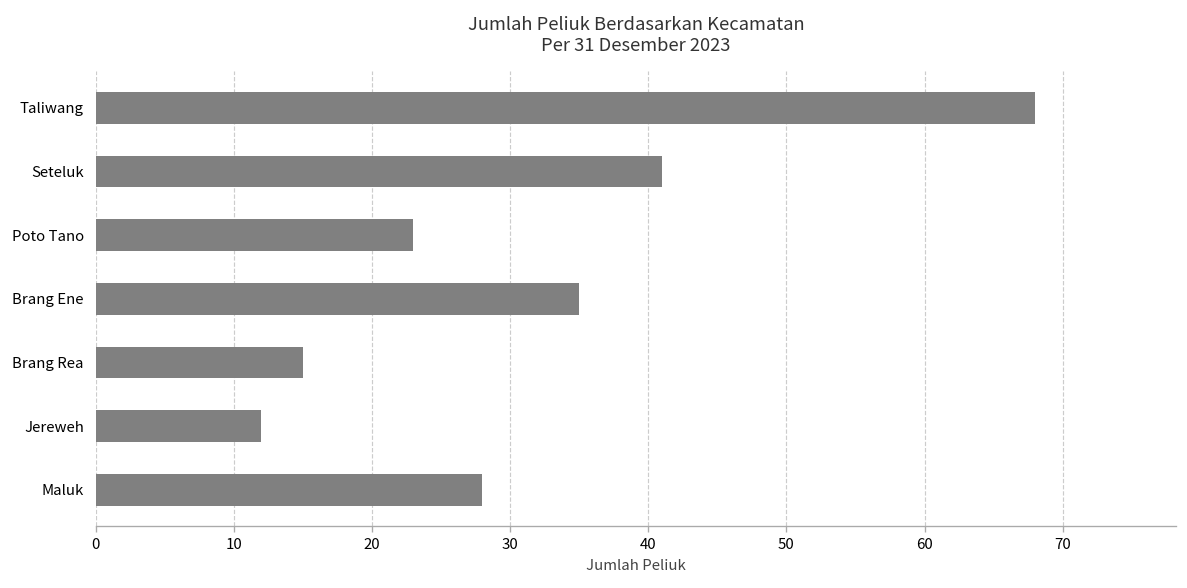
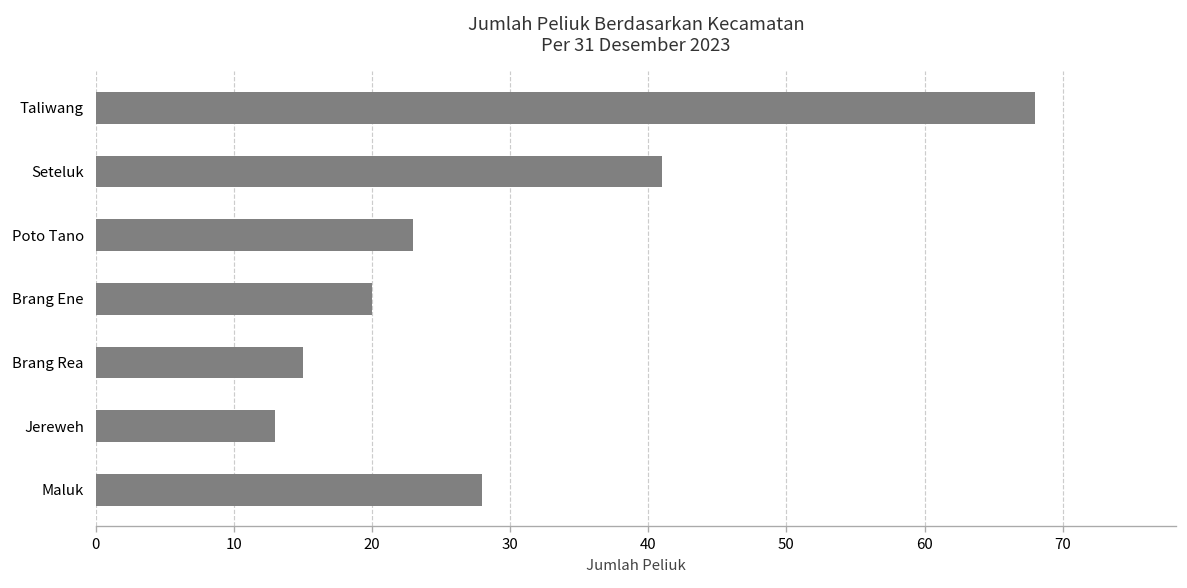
Brang Ene: 35 -> 20
Jereweh: 12 -> 13
